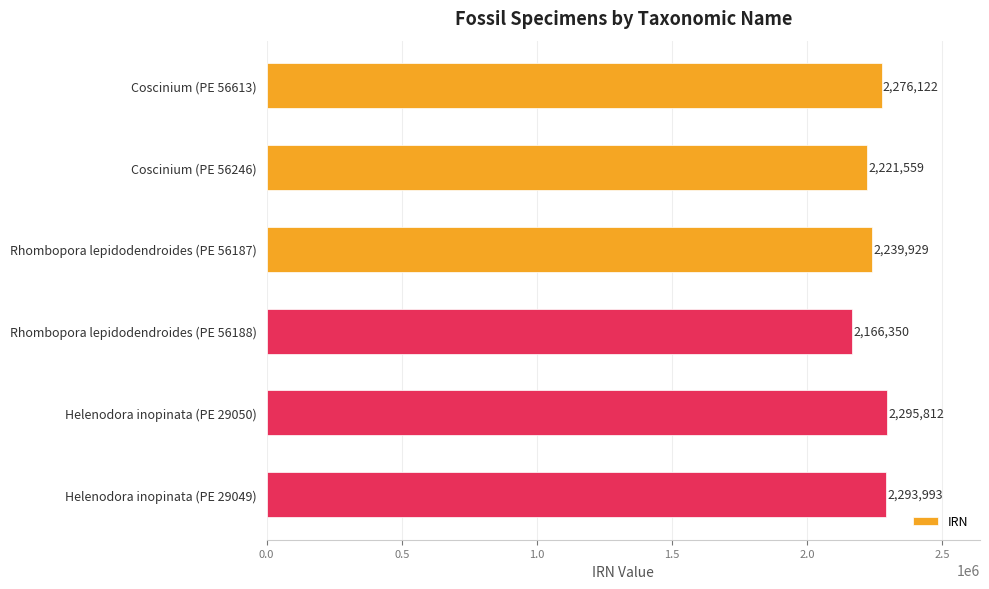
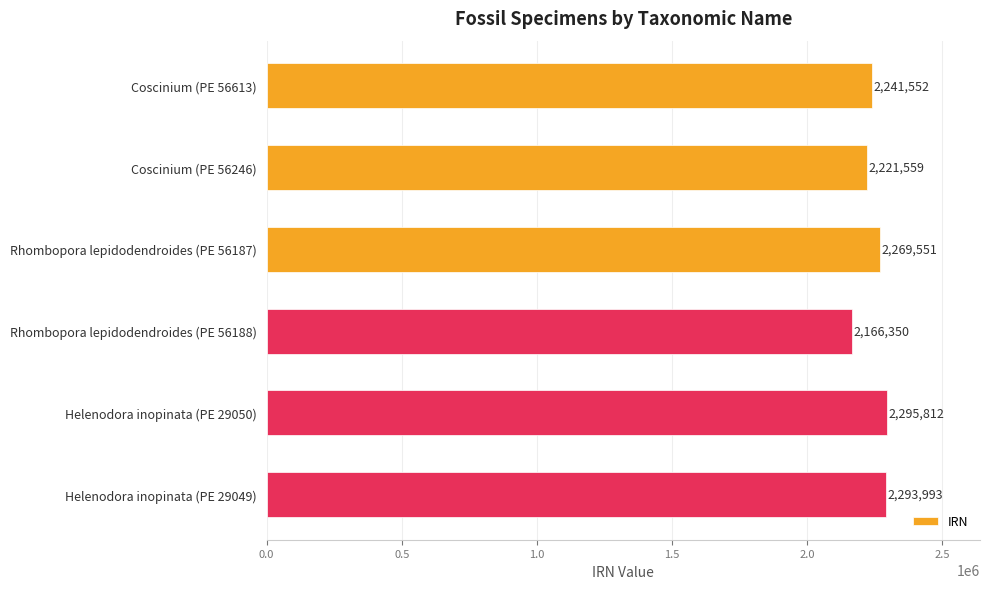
Coscinium (PE 56613): 2,276,122 -> 2,241,552
Rhombopora lepidodendroides (PE 56187): 2,239,929 -> 2,269,551
